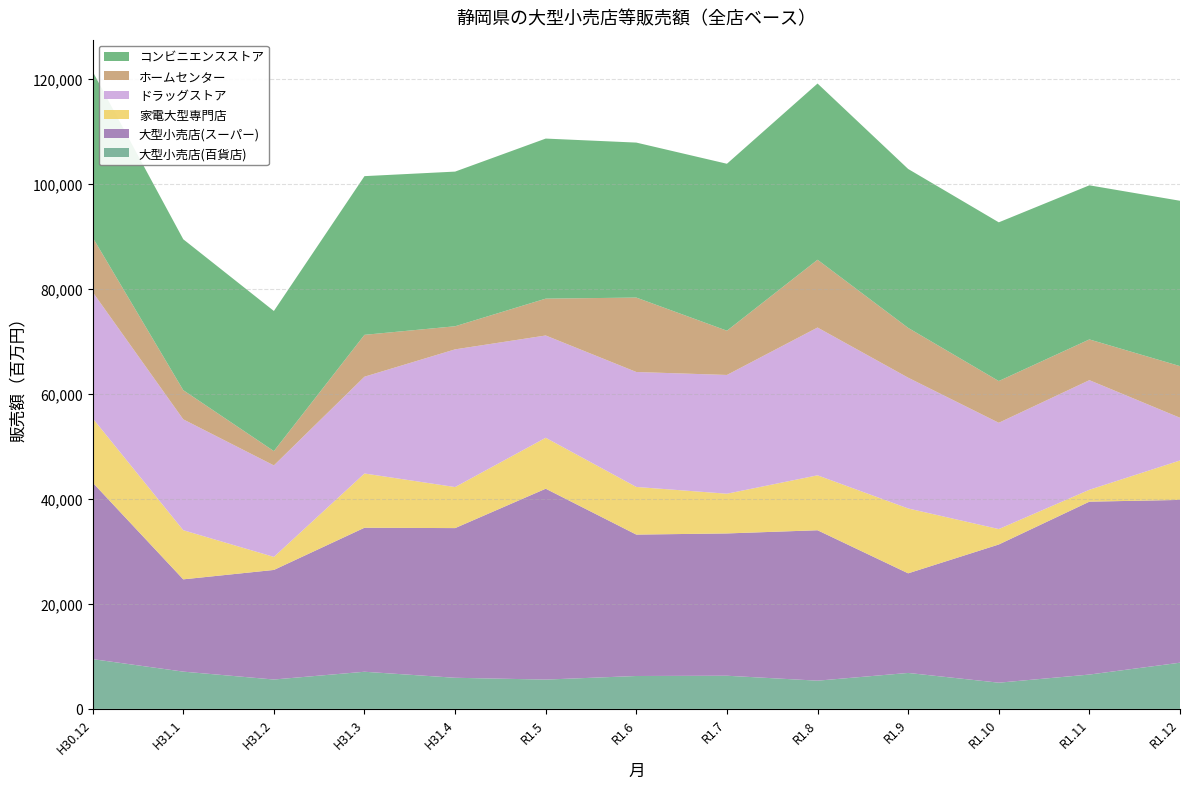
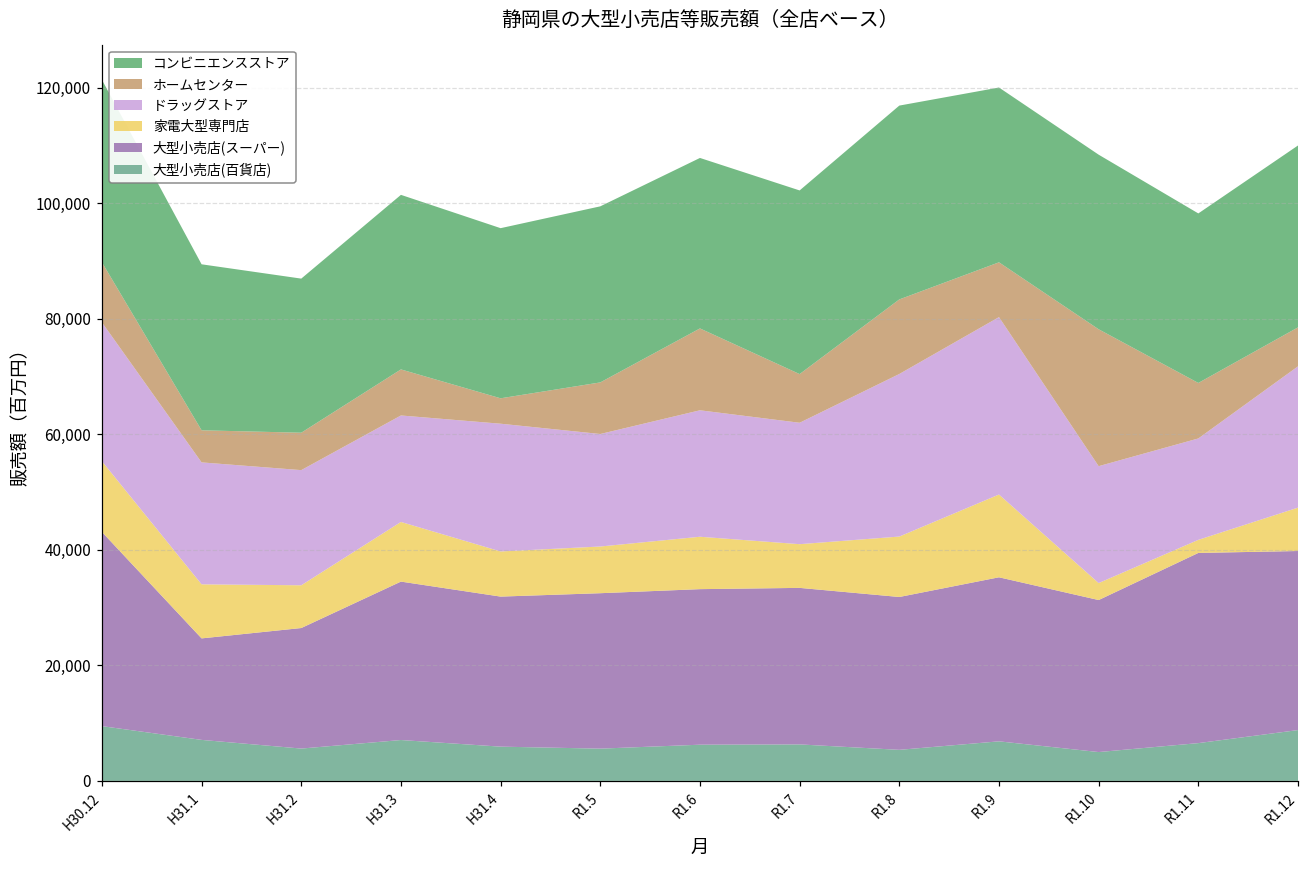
家電大型専門店, H31.2: 2,000 -> 7,000
ドラッグストア, H31.2: 17,000 -> 20,000
ホームセンター, H31.2: 3,000 -> 6,000
大型小売店(スーパー), H31.4: 29,000 -> 26,000
ドラッグストア, H31.4: 26,000 -> 22,000
大型小売店(スーパー), R1.5: 36,000 -> 27,000
家電大型専門店, R1.5: 10,000 -> 8,000
ホームセンター, R1.5: 7,000 -> 9,000
ドラッグストア, R1.7: 23,000 -> 21,000
大型小売店(スーパー), R1.8: 29,000 -> 26,000
大型小売店(スーパー), R1.9: 19,000 -> 28,000
家電大型専門店, R1.9: 12,000 -> 14,000
ドラッグストア, R1.9: 25,000 -> 31,000
ホームセンター, R1.10: 8,000 -> 24,000
ドラッグストア, R1.11: 21,000 -> 18,000
ホームセンター, R1.11: 8,000 -> 10,000
ドラッグストア, R1.12: 8,000 -> 24,000
ホームセンター, R1.12: 10,000 -> 7,000
